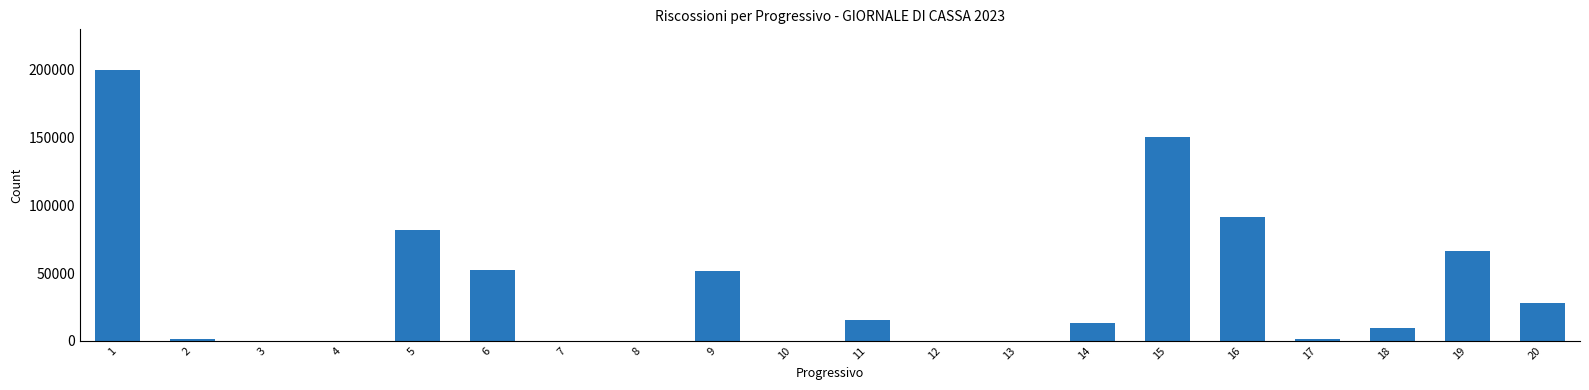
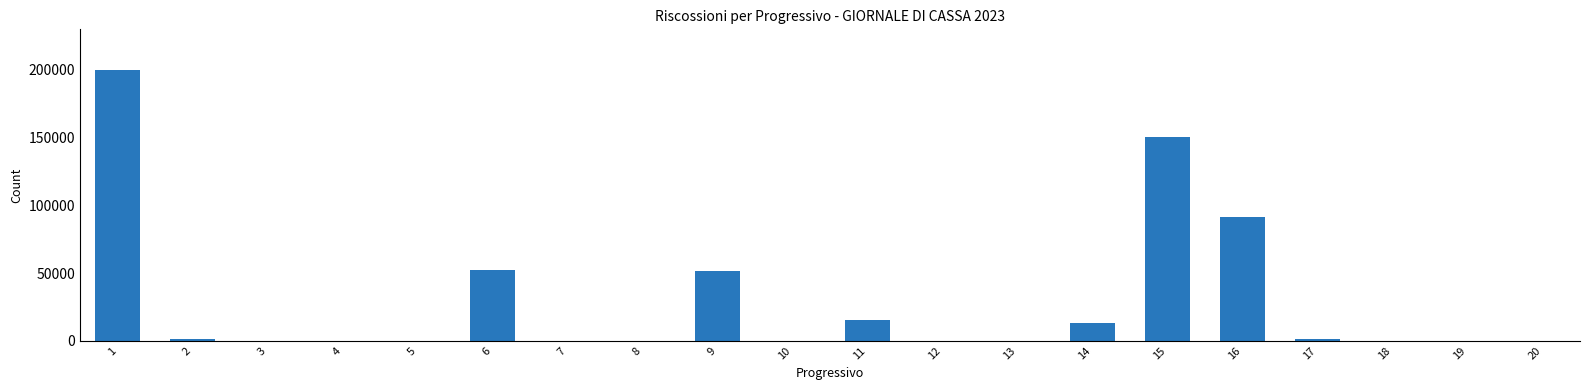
5: 82000 -> 0
18: 9000 -> 0
19: 67000 -> 0
20: 28000 -> 0
